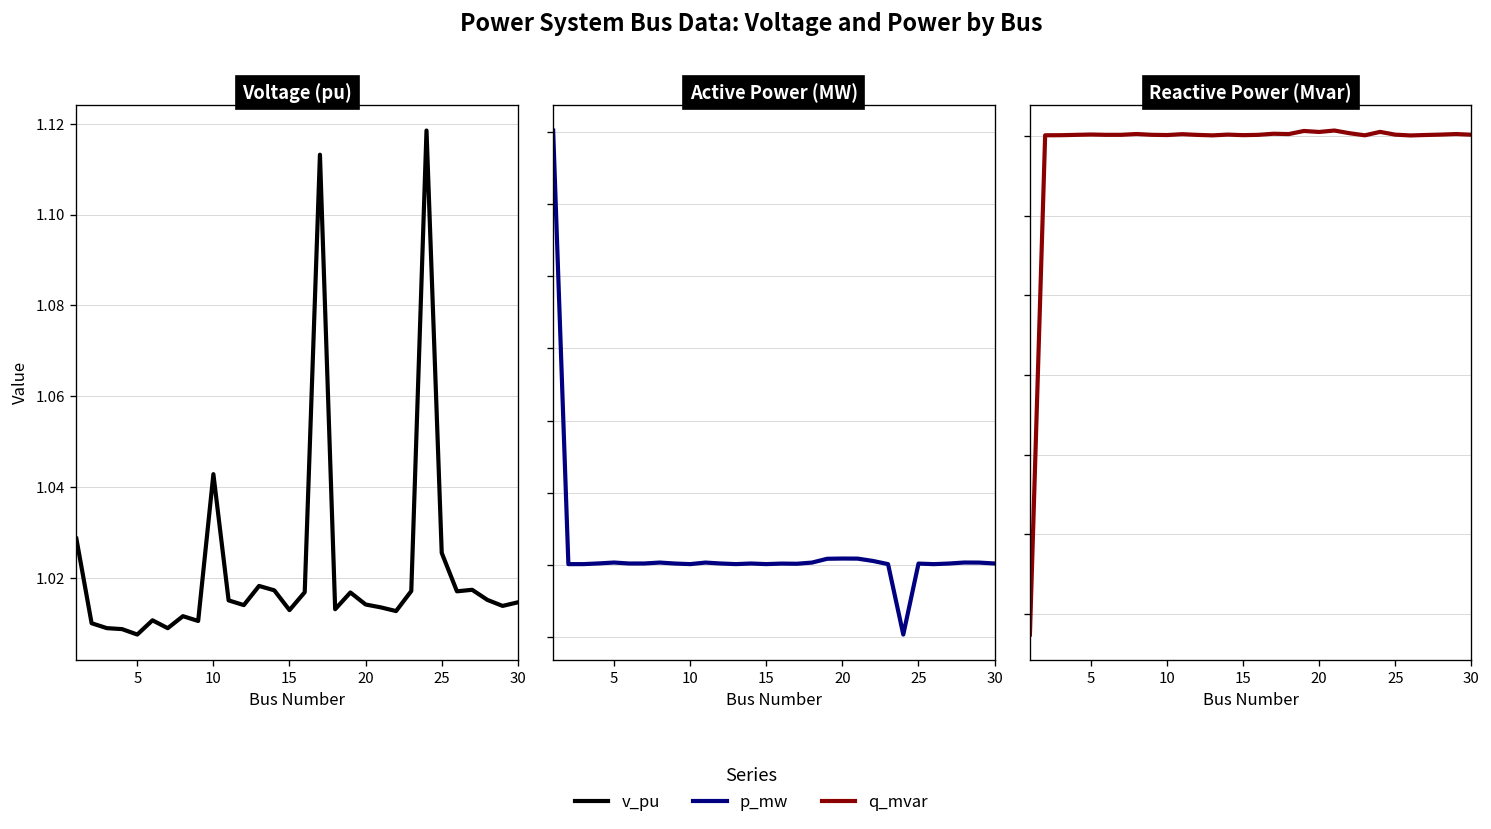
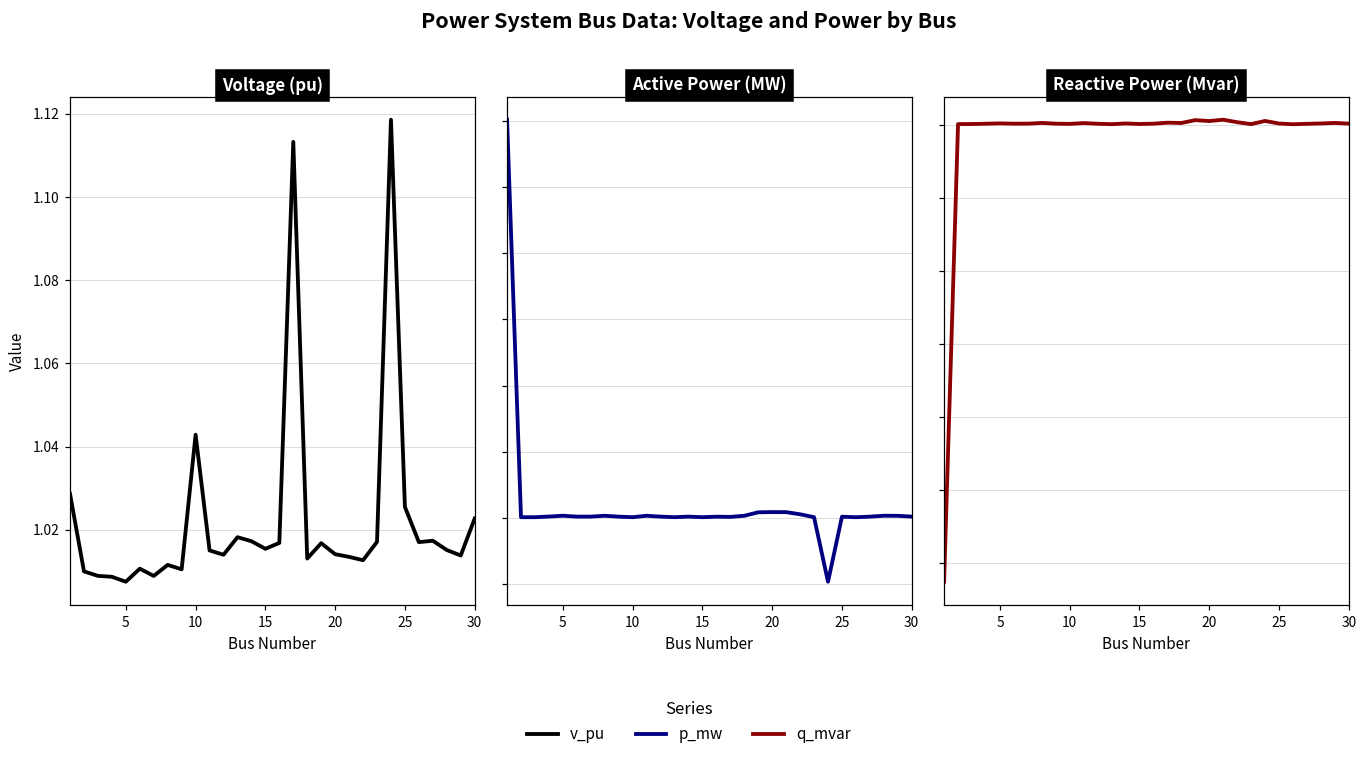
Voltage (pu), 15: 1.013 -> 1.015
Voltage (pu), 30: 1.015 -> 1.023
